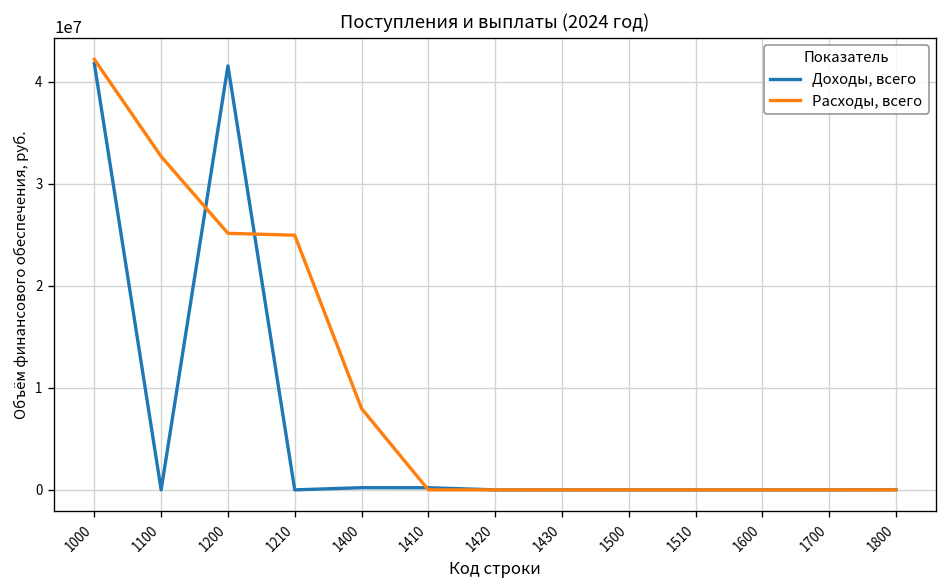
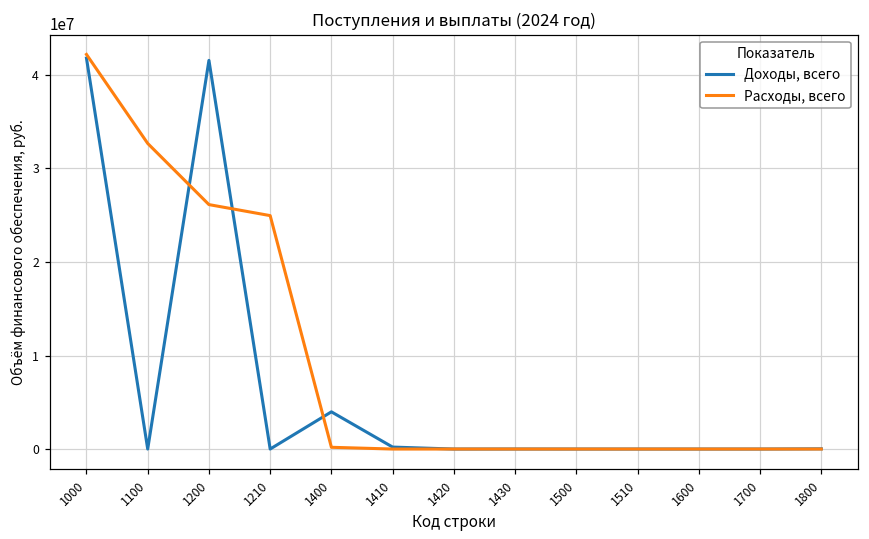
Расходы, всего, 1200: 25000000 -> 26000000
Доходы, всего, 1400: 0 -> 4000000
Расходы, всего, 1400: 8000000 -> 0
